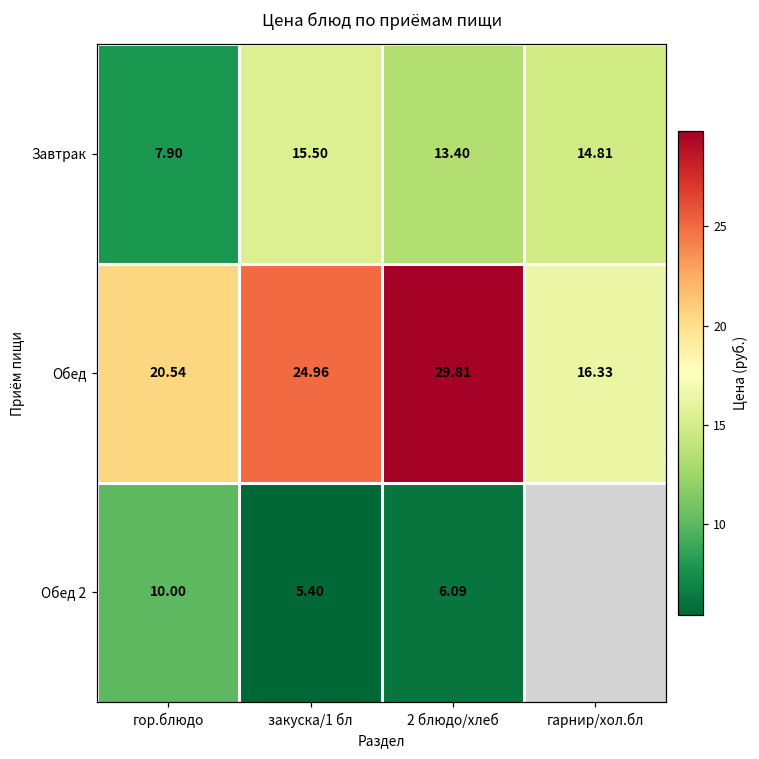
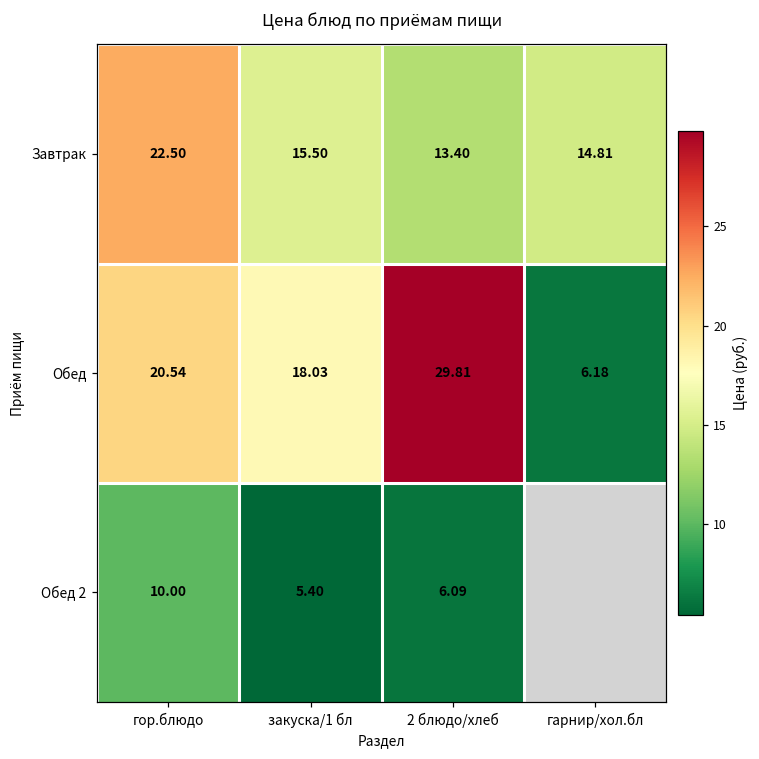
Завтрак, гор.блюдо: 7.90 -> 22.50
Обед, закуска/1 бл: 24.96 -> 18.03
Обед, гарнир/хол.бл: 16.33 -> 6.18
